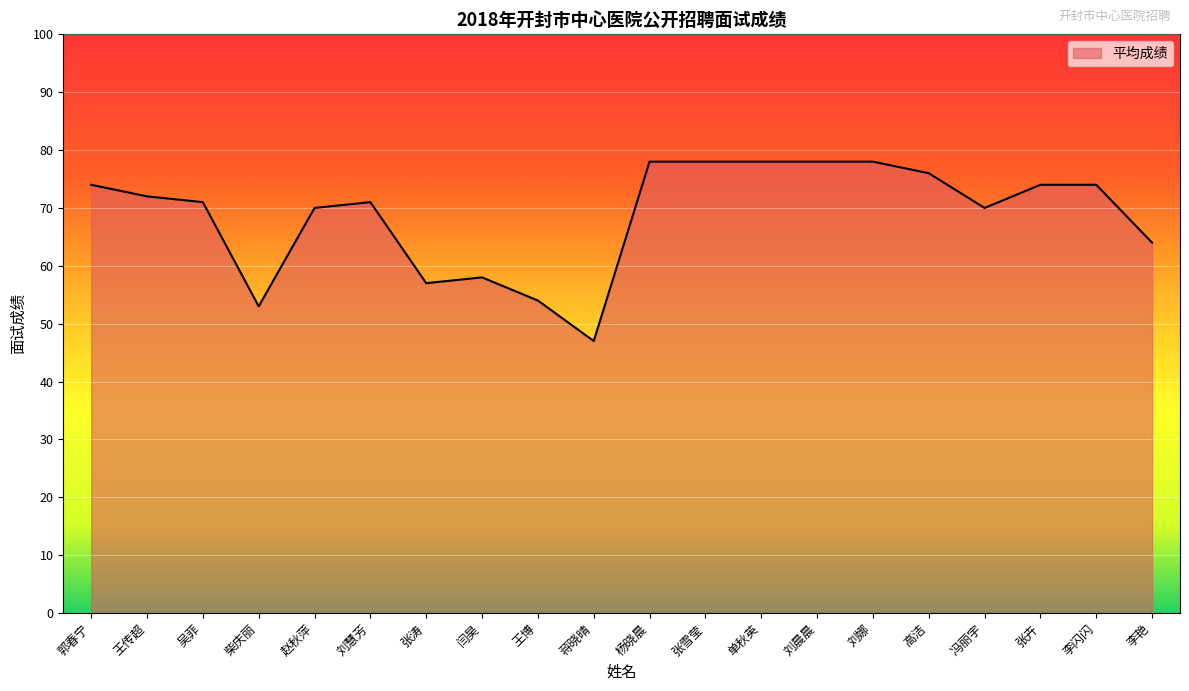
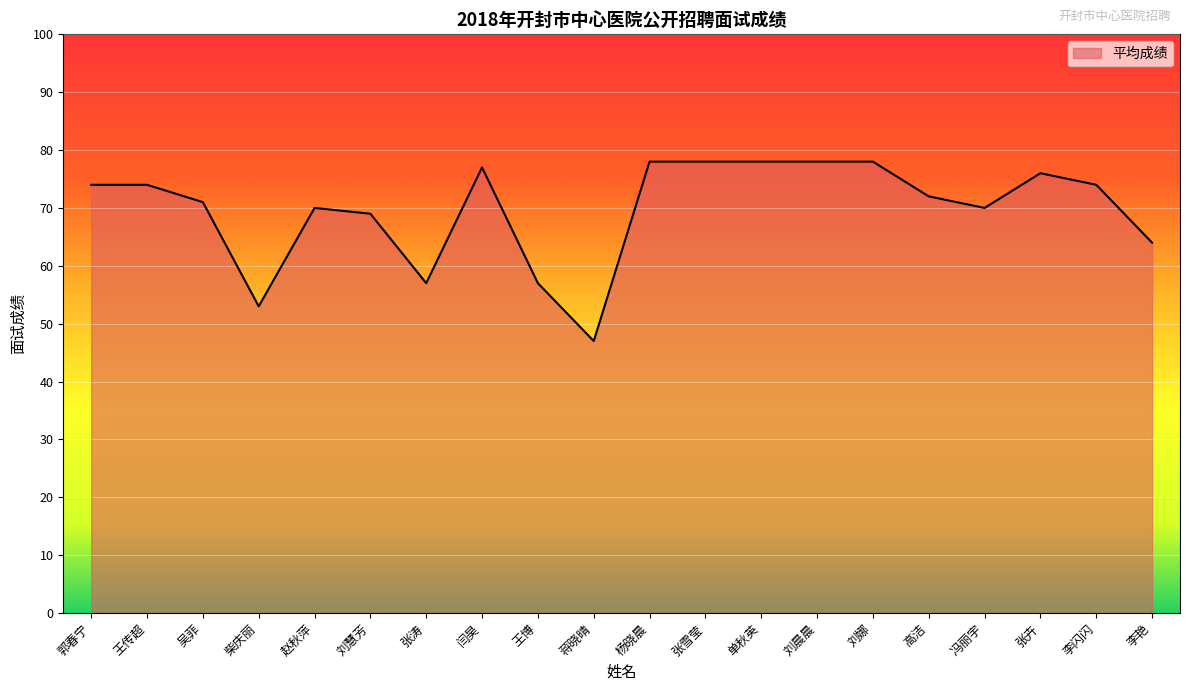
王传超: 72 -> 74
刘慧芳: 71 -> 69
闫昊: 58 -> 77
王博: 54 -> 57
高洁: 76 -> 72
张卉: 74 -> 76
